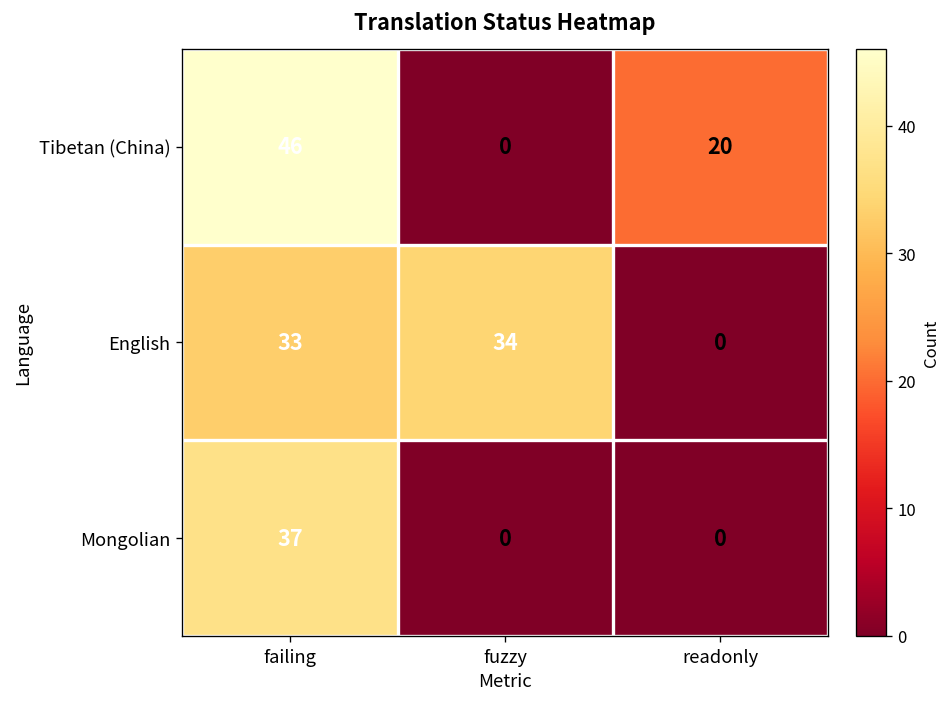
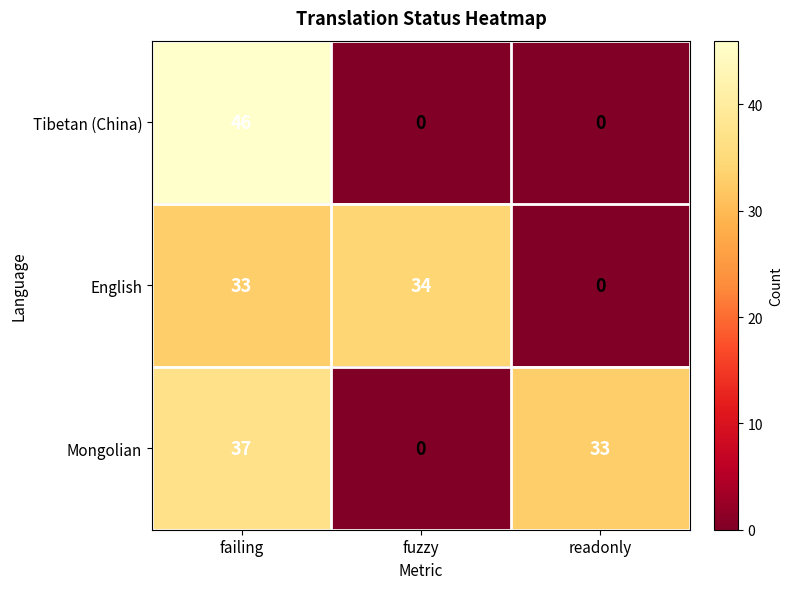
Tibetan (China), readonly: 20 -> 0
Mongolian, readonly: 0 -> 33
